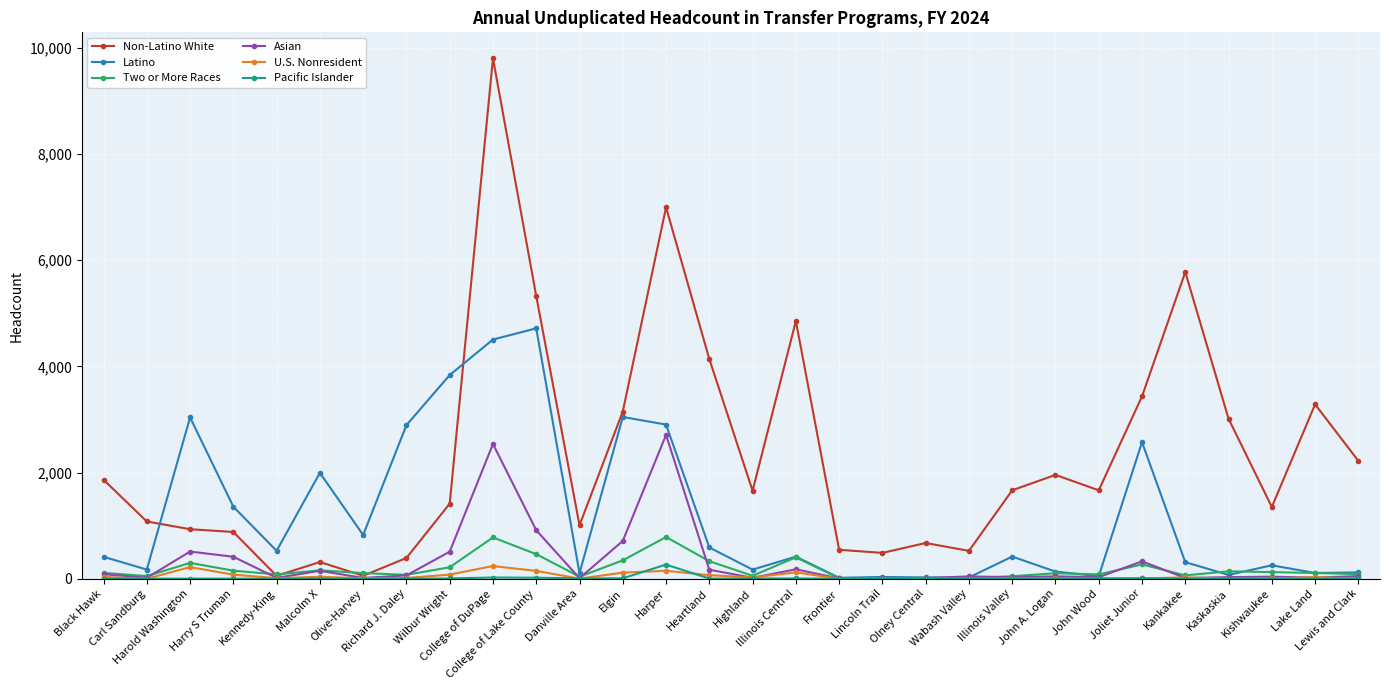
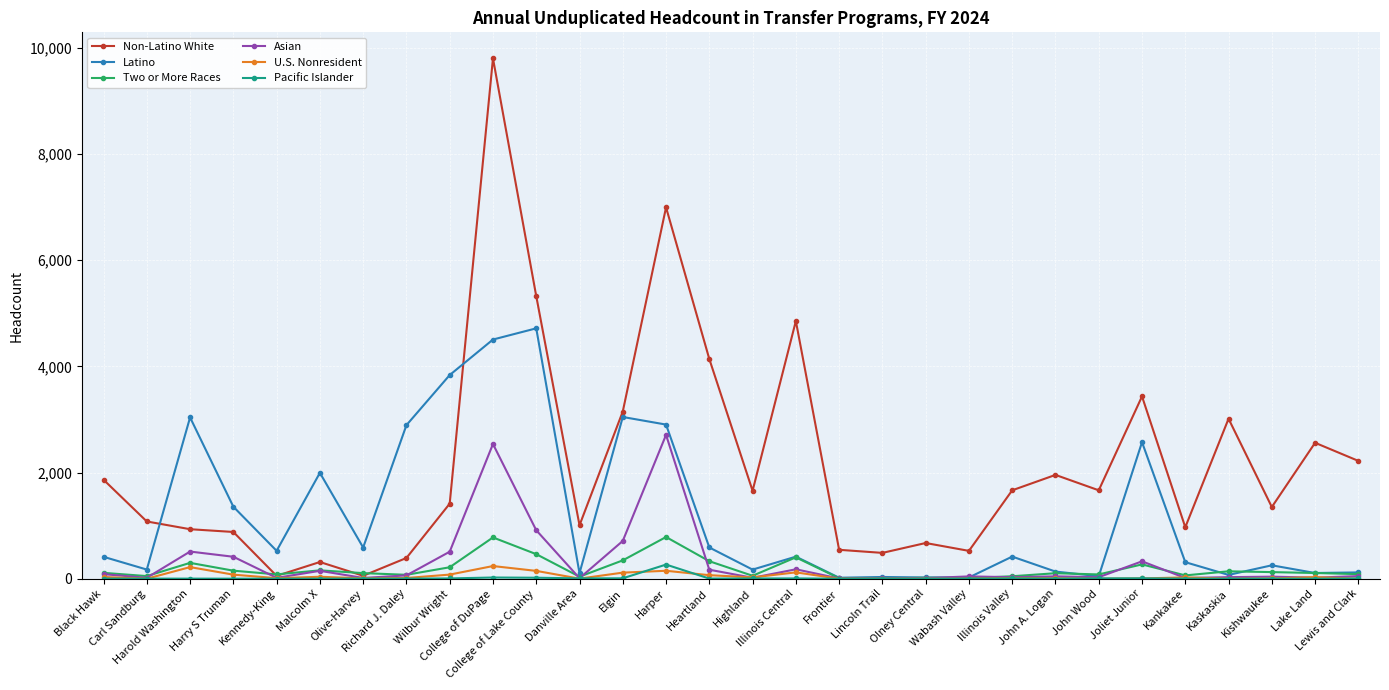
Latino, Olive-Harvey: 800 -> 600
Non-Latino White, Kankakee: 5,800 -> 1,000
Non-Latino White, Lake Land: 3,300 -> 2,600
